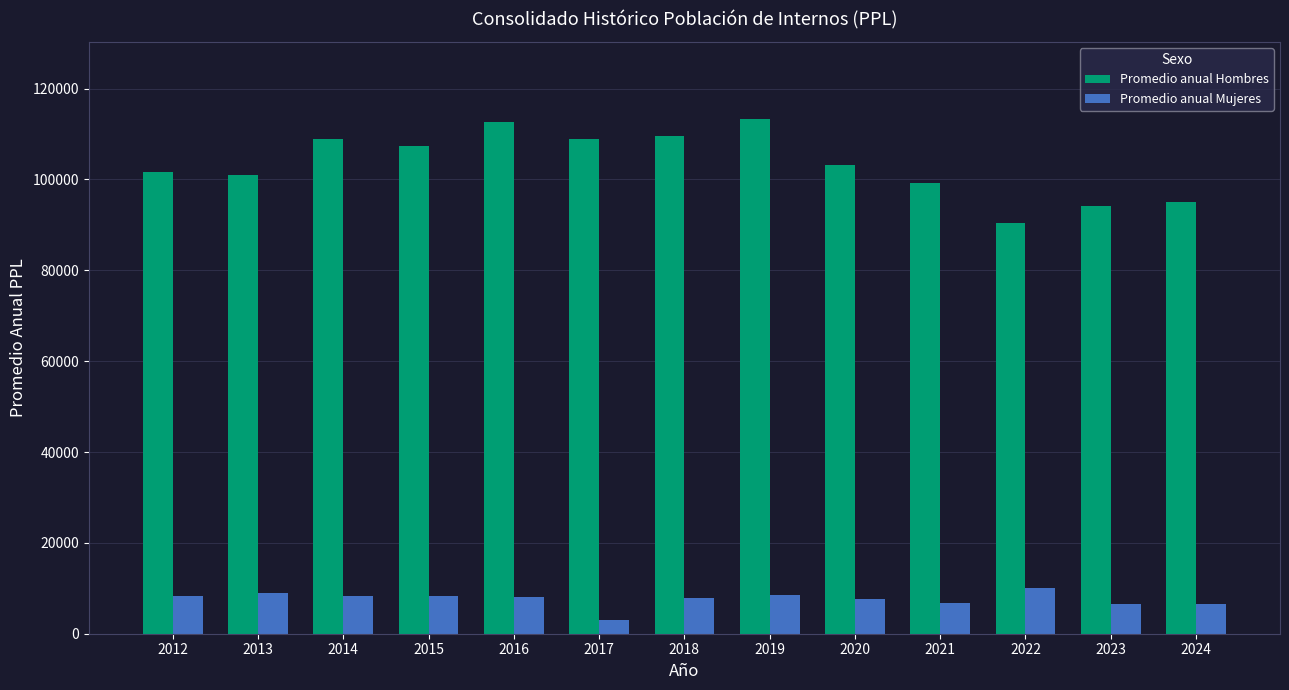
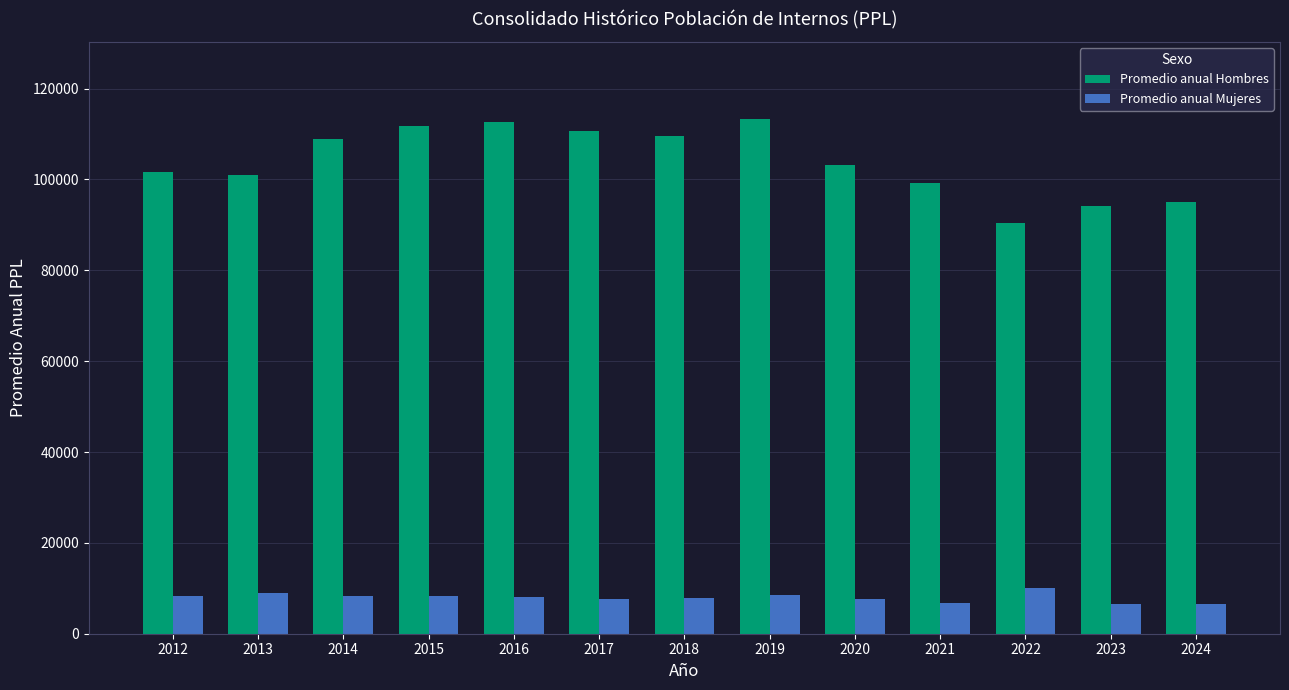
Promedio anual Hombres, 2015: 107000 -> 112000
Promedio anual Hombres, 2017: 109000 -> 111000
Promedio anual Mujeres, 2017: 3000 -> 8000
